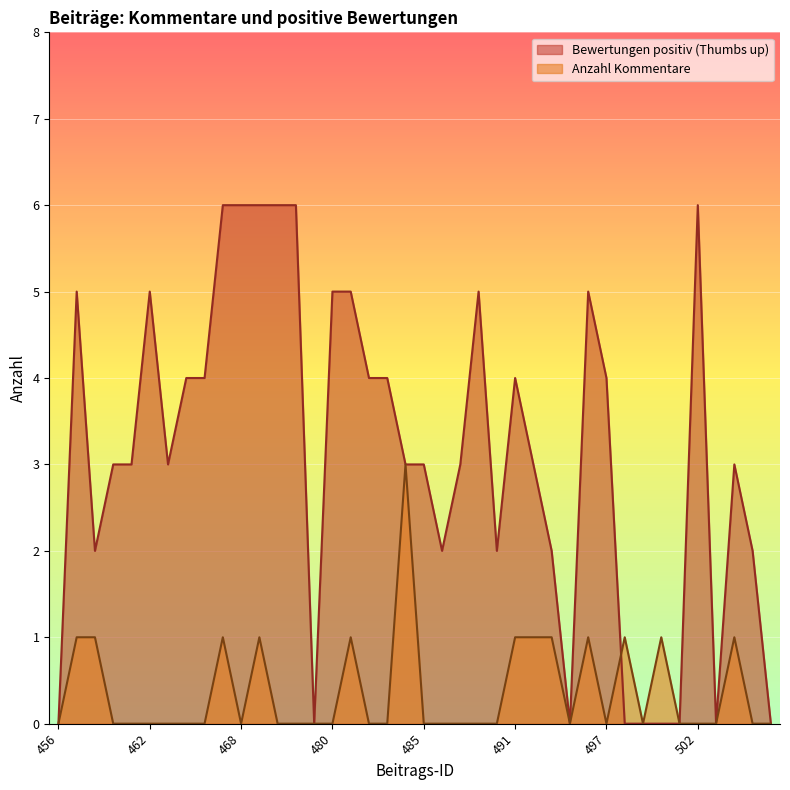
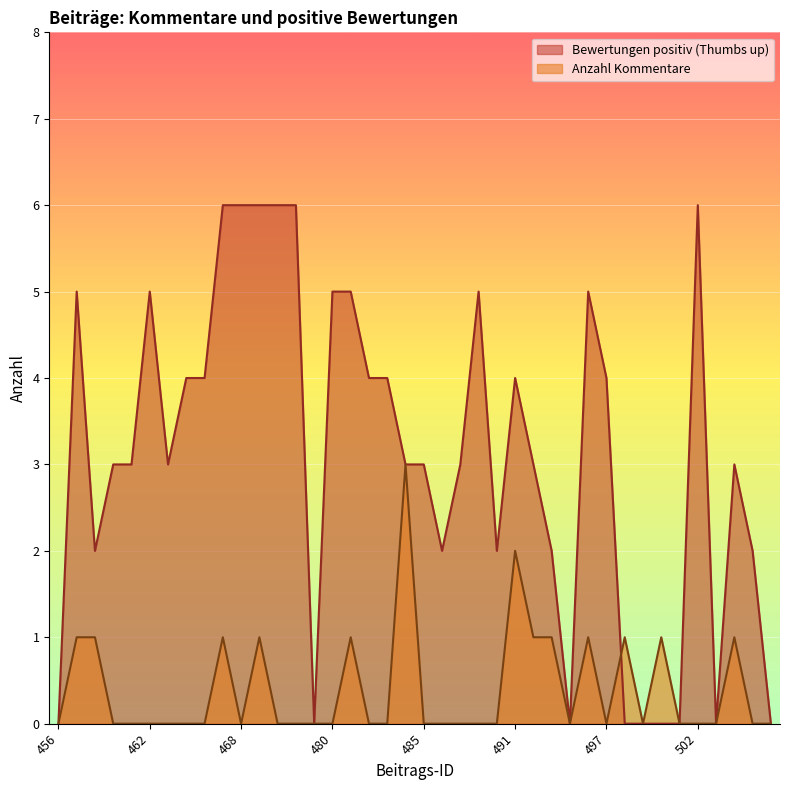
Anzahl Kommentare, 491: 1 -> 2
